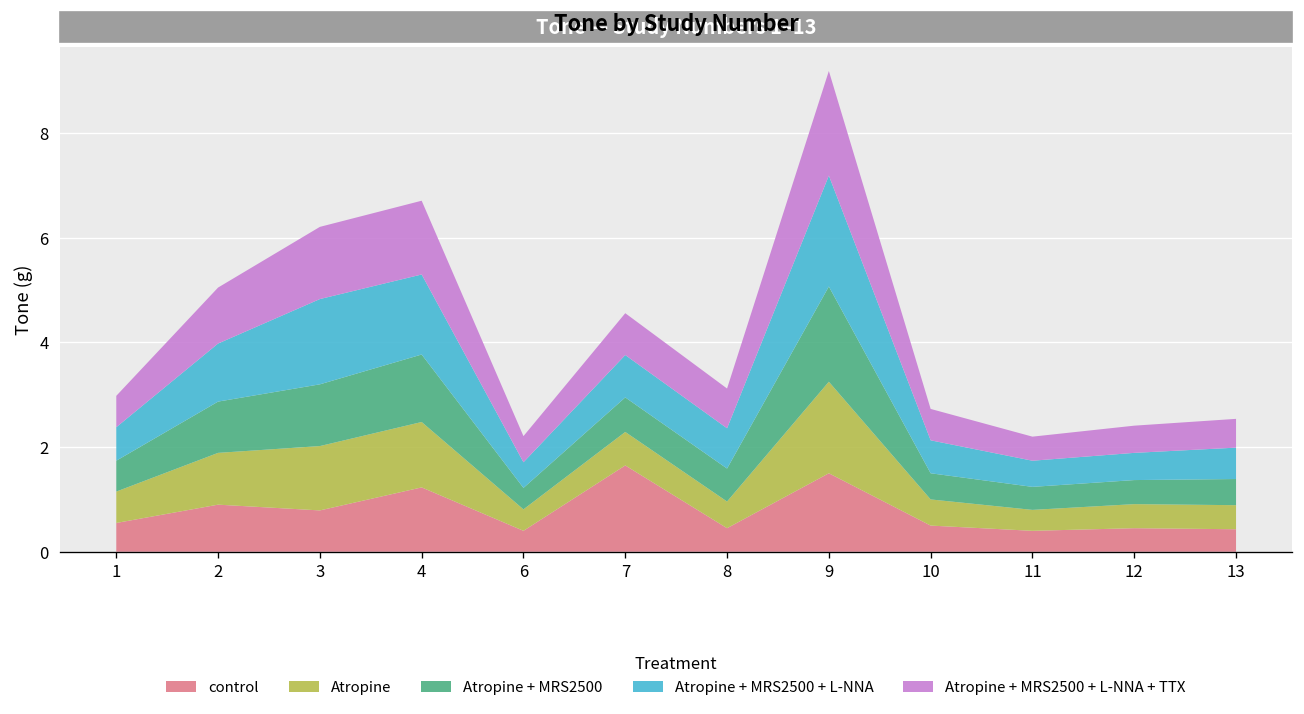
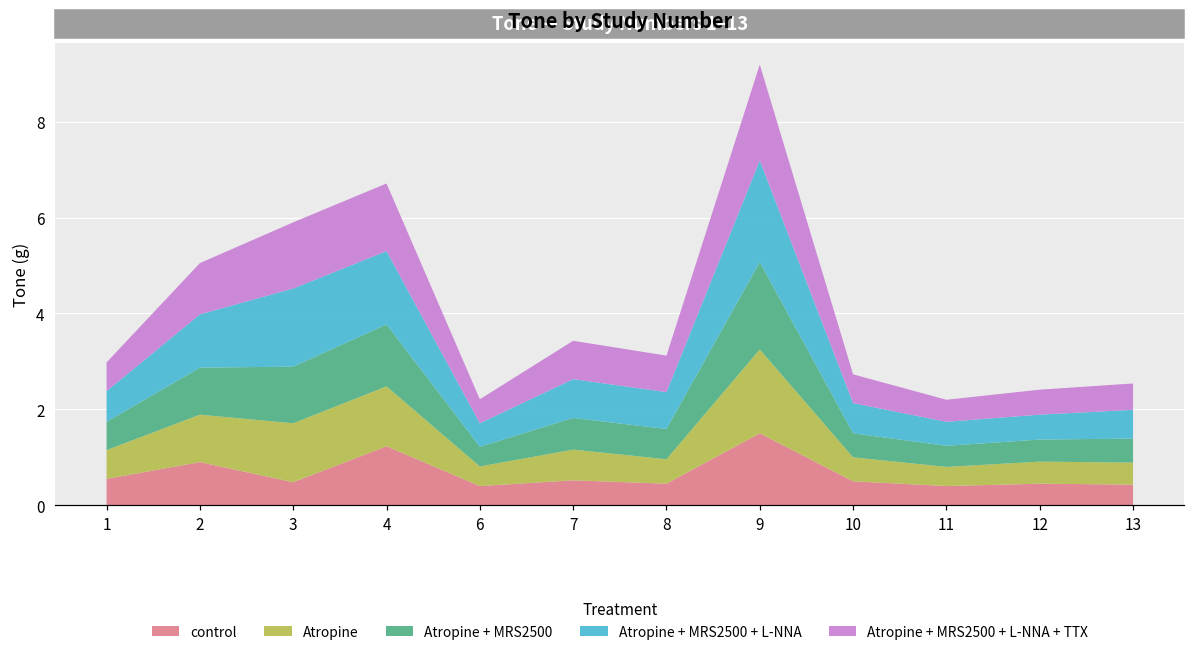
control, 3: 0.8 -> 0.5
control, 7: 1.7 -> 0.5
